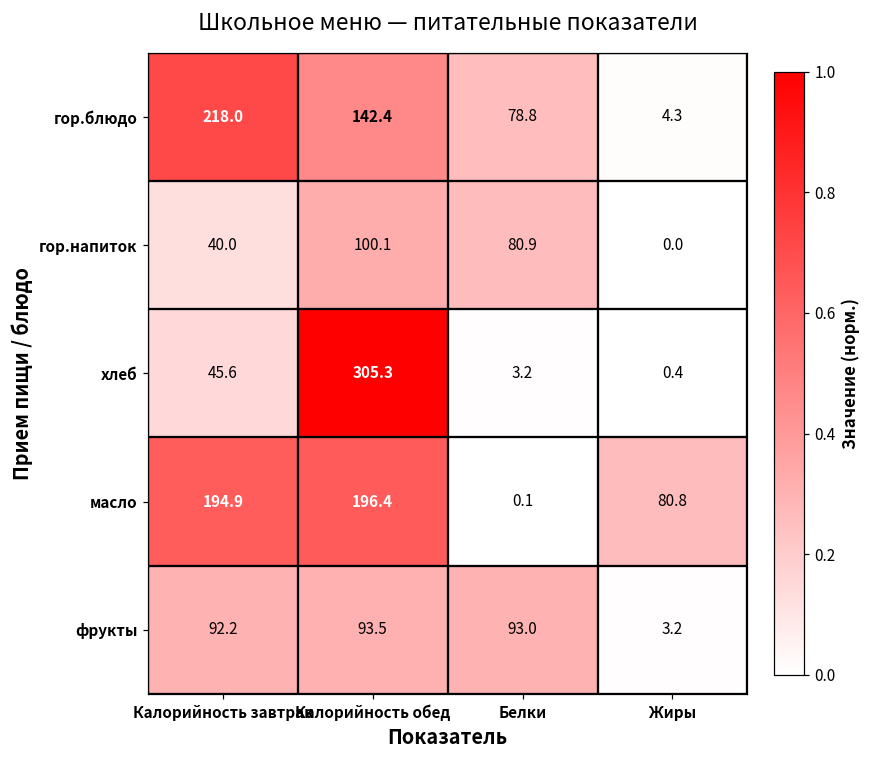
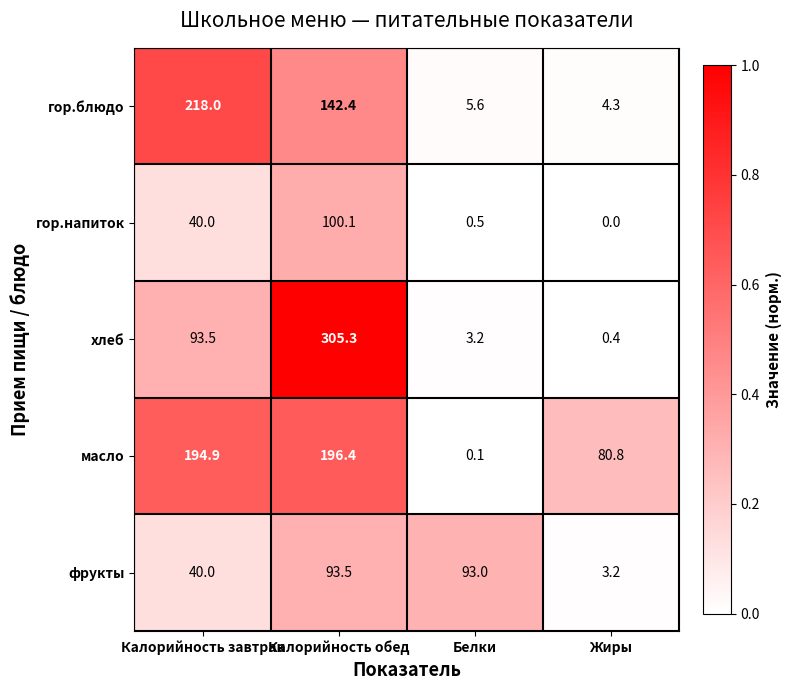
гор.блюдо, Белки: 78.8 -> 5.6
гор.напиток, Белки: 80.9 -> 0.5
хлеб, Калорийность завтрак: 45.6 -> 93.5
фрукты, Калорийность завтрак: 92.2 -> 40.0
